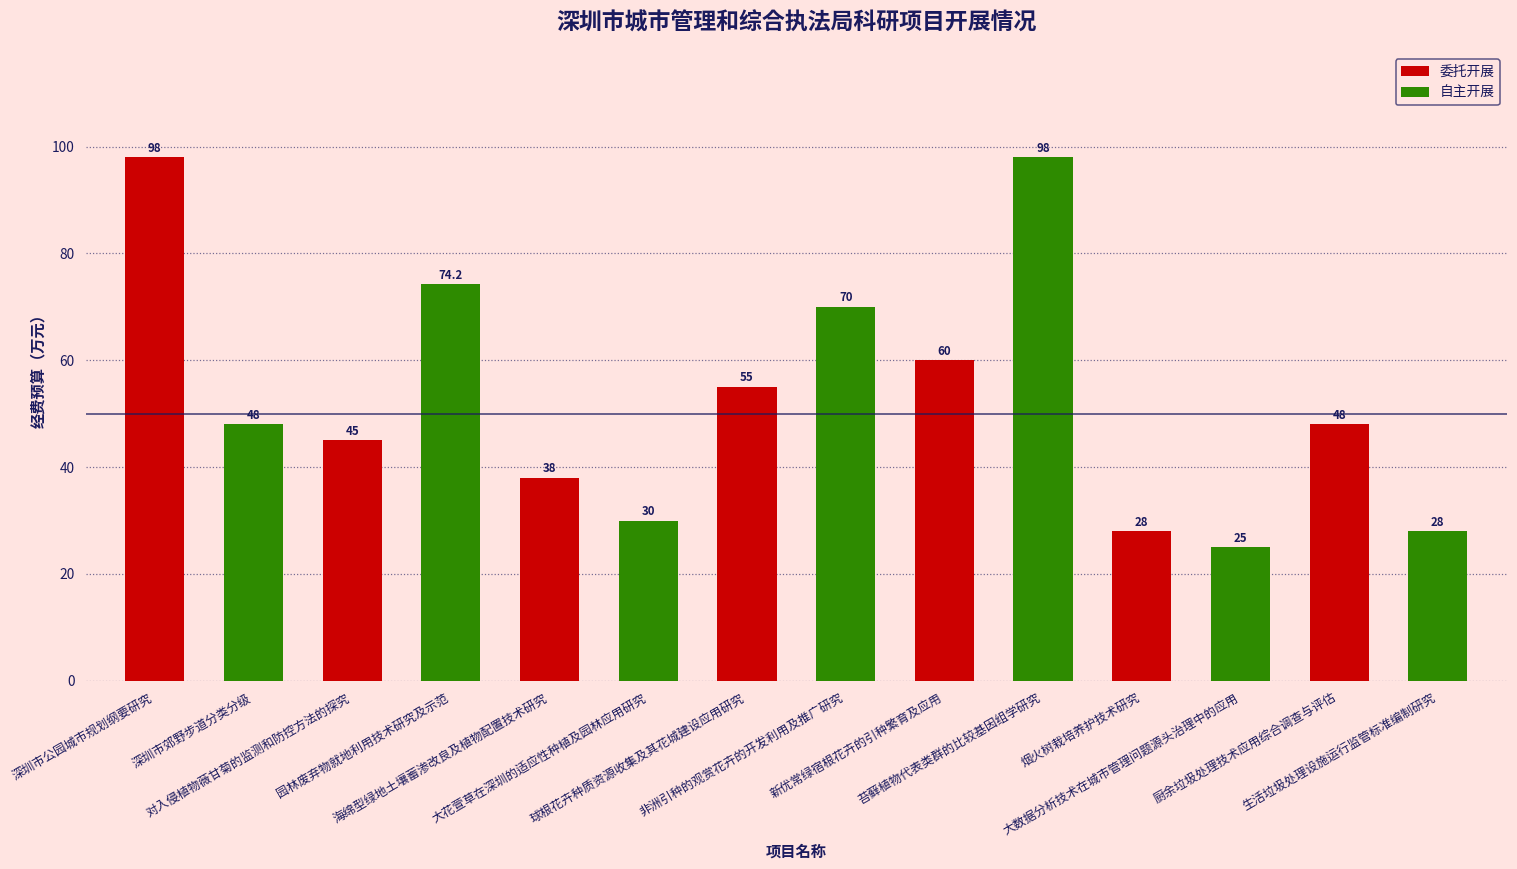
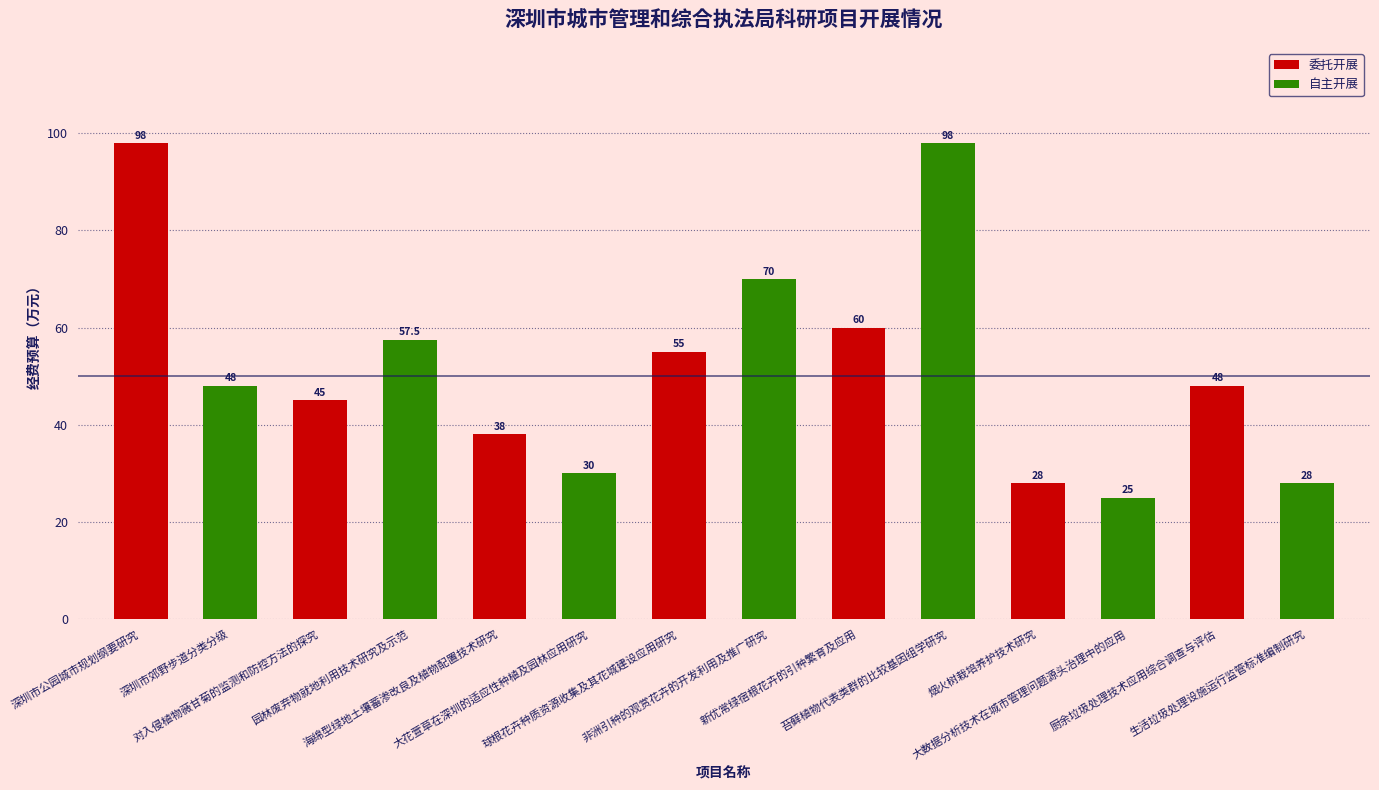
园林废弃物就地利用技术研究及示范: 74.2 -> 57.5
